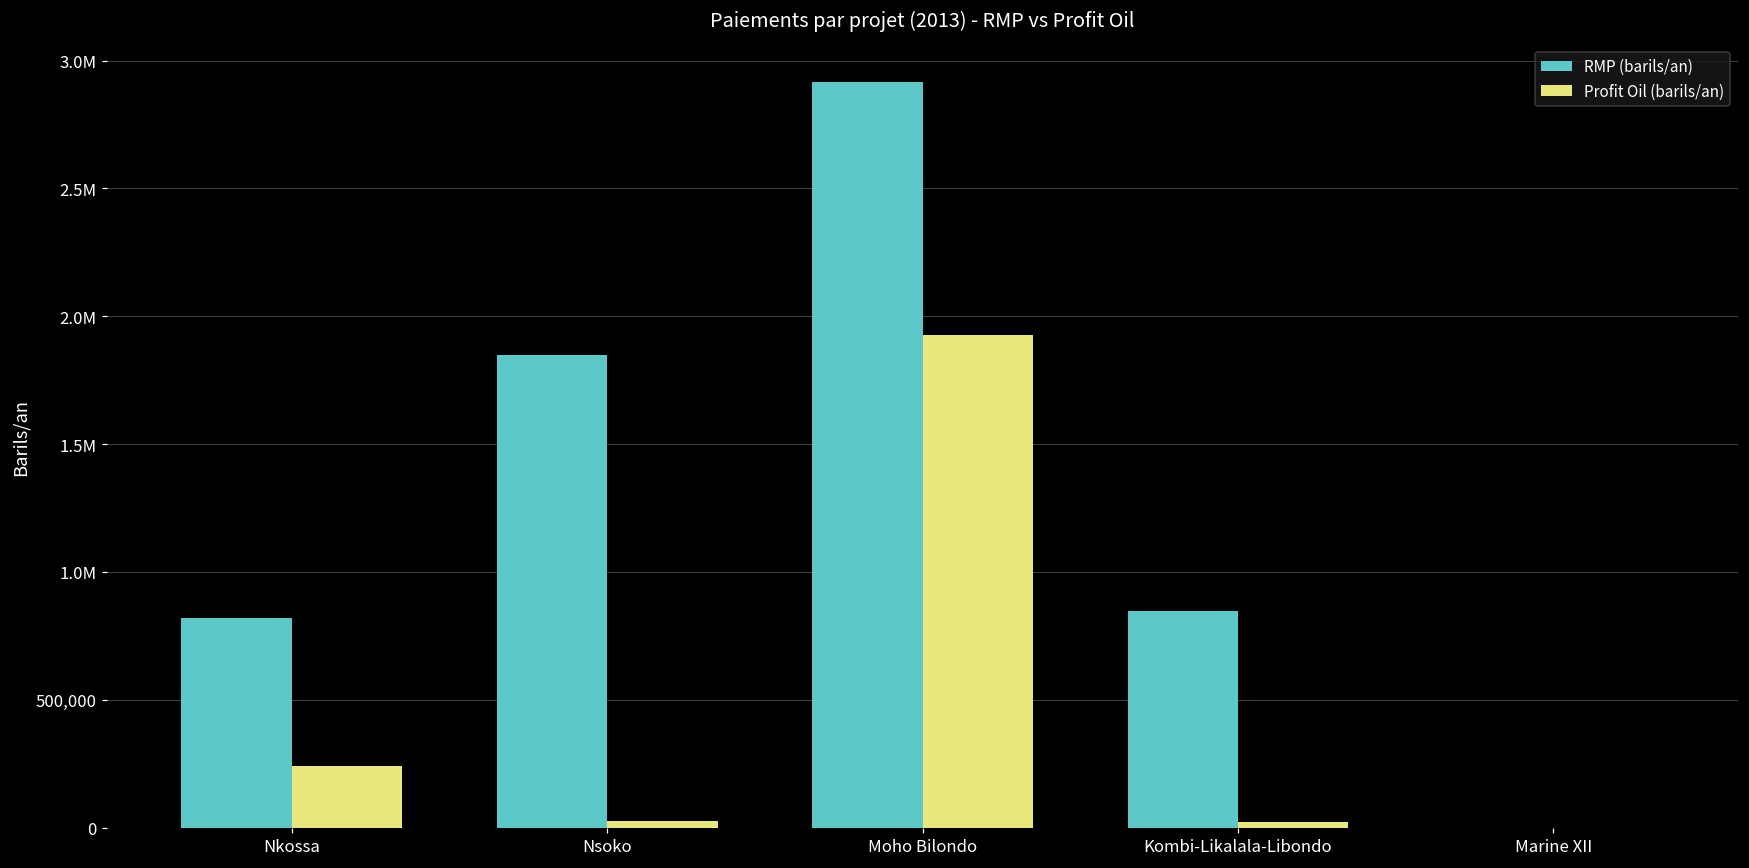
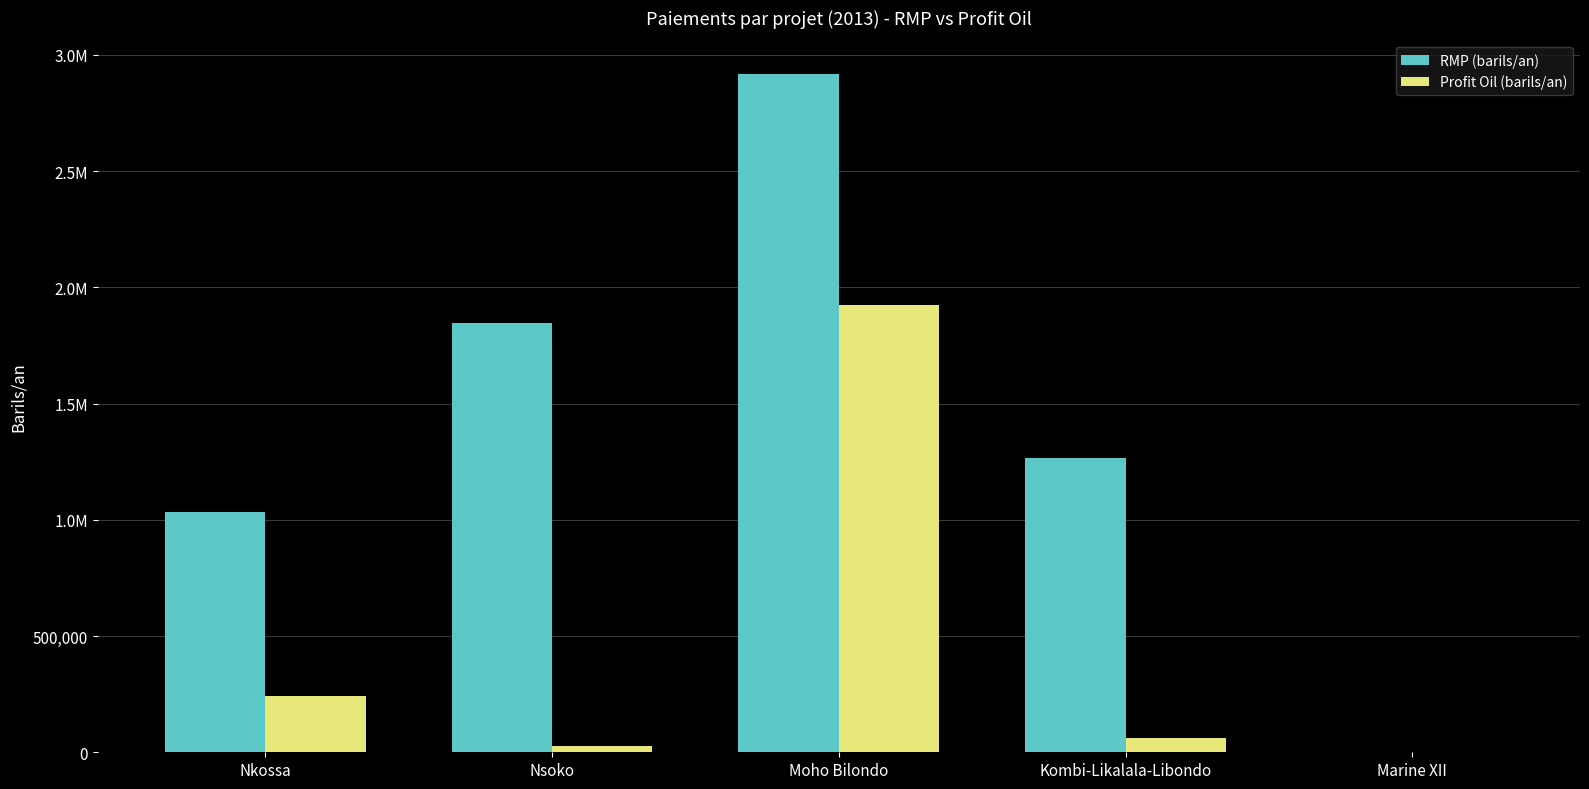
RMP (barils/an), Nkossa: 820,000 -> 1,040,000
RMP (barils/an), Kombi-Likalala-Libondo: 850,000 -> 1,270,000
Profit Oil (barils/an), Kombi-Likalala-Libondo: 20,000 -> 60,000
